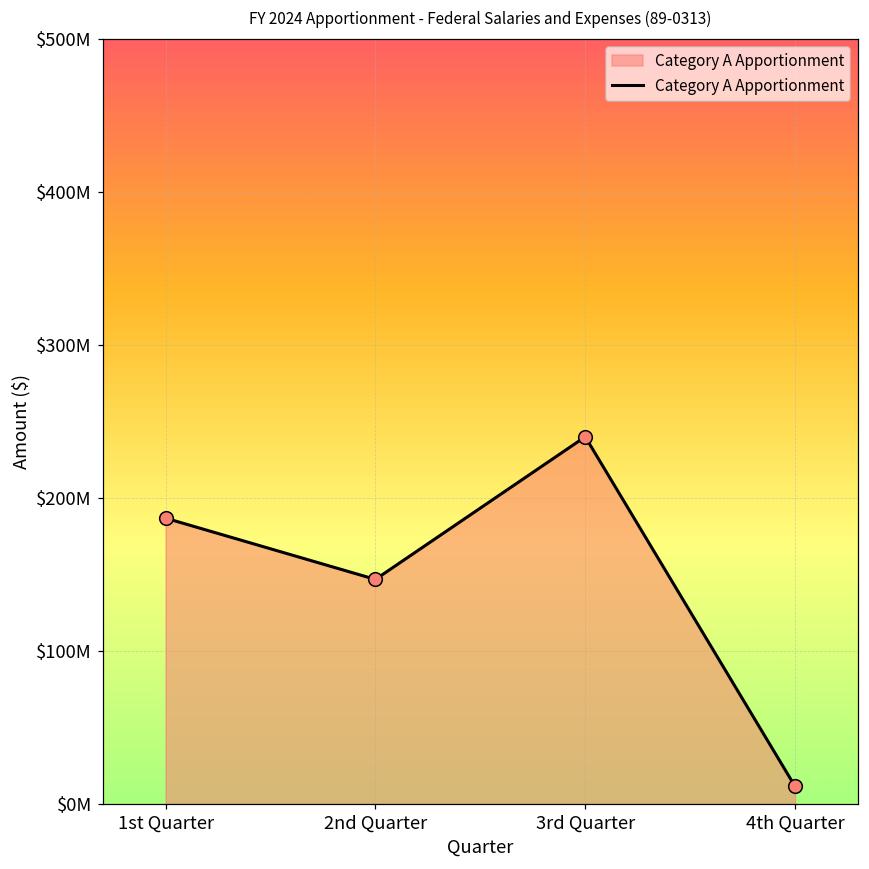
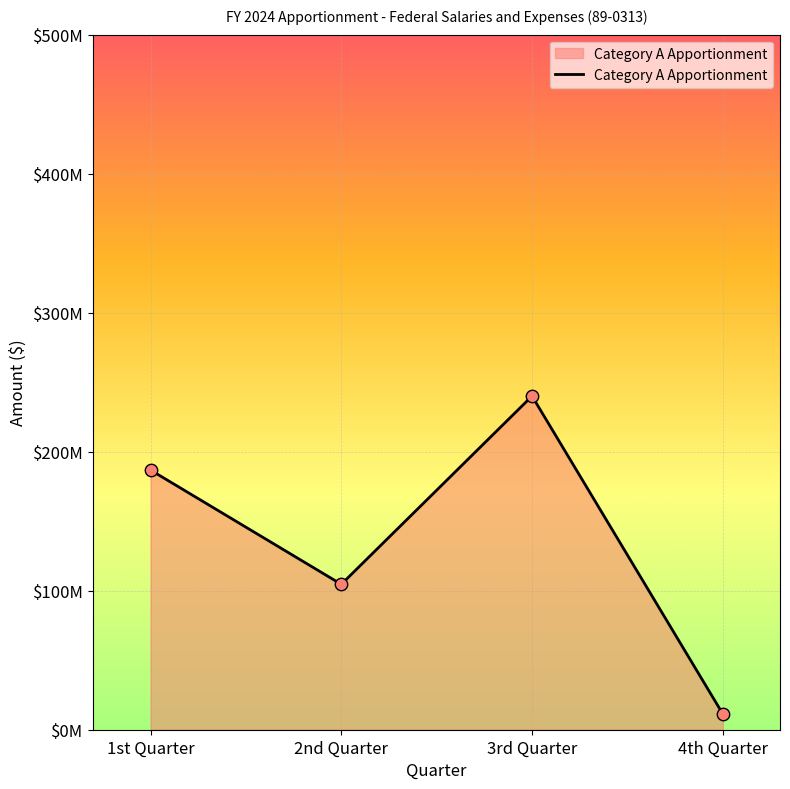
2nd Quarter: $147000000 -> $105000000
